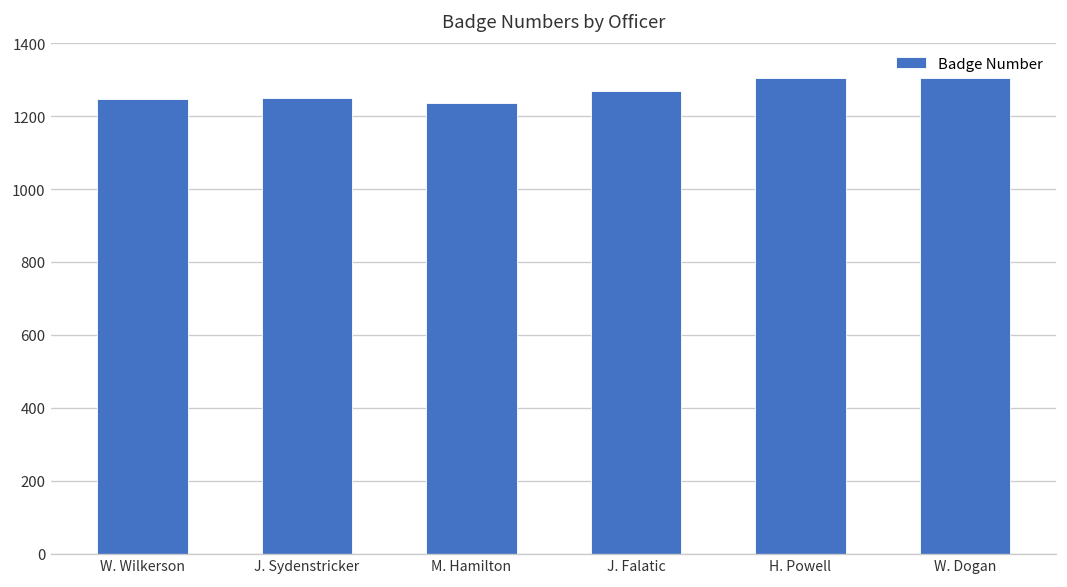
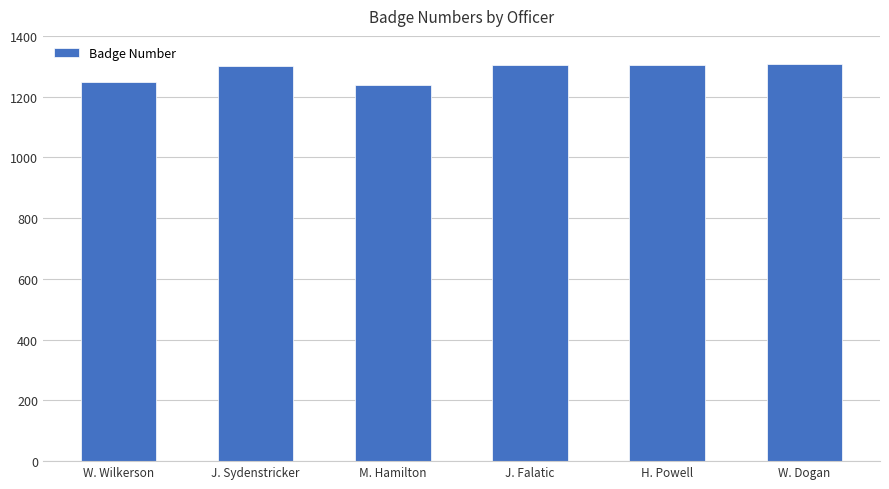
J. Sydenstricker: 1250 -> 1300
J. Falatic: 1270 -> 1300
